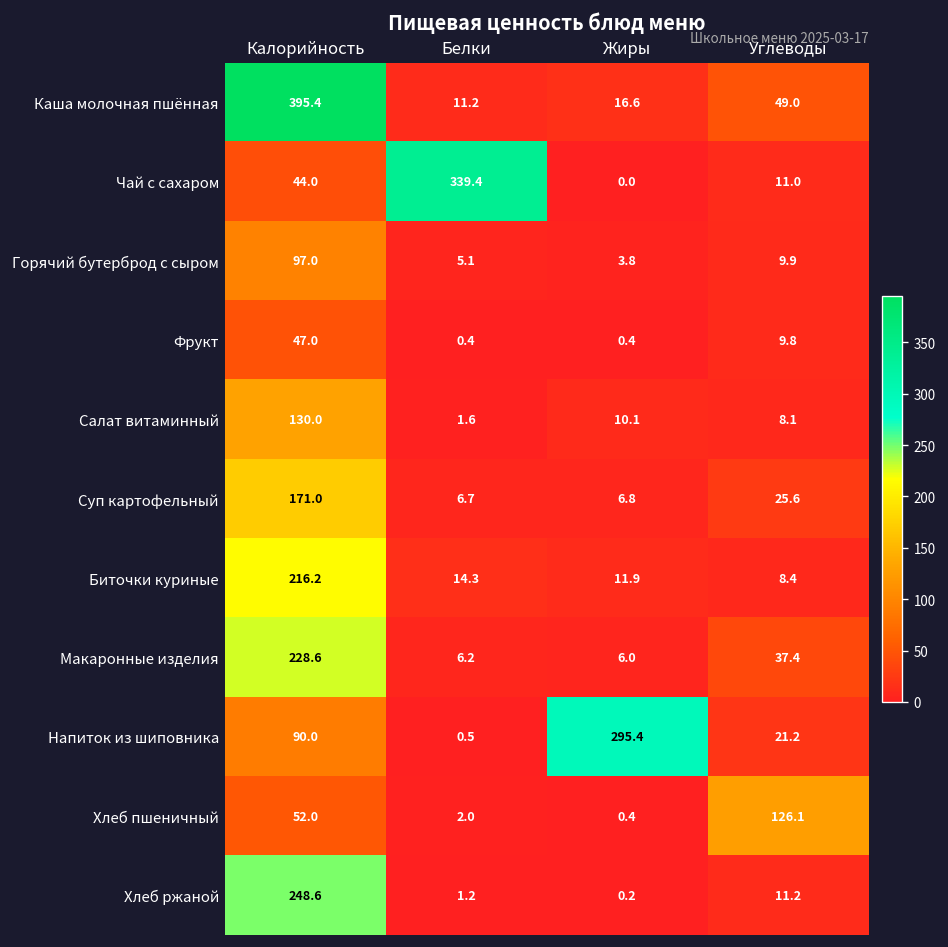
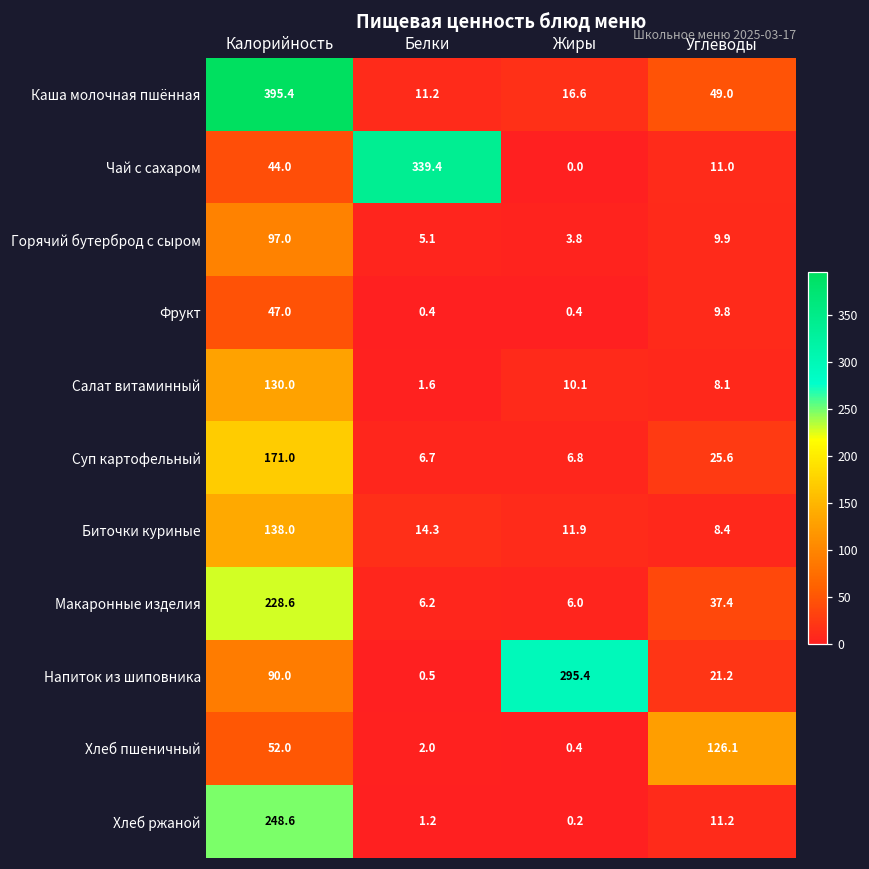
Биточки куриные, Калорийность: 216.2 -> 138.0
